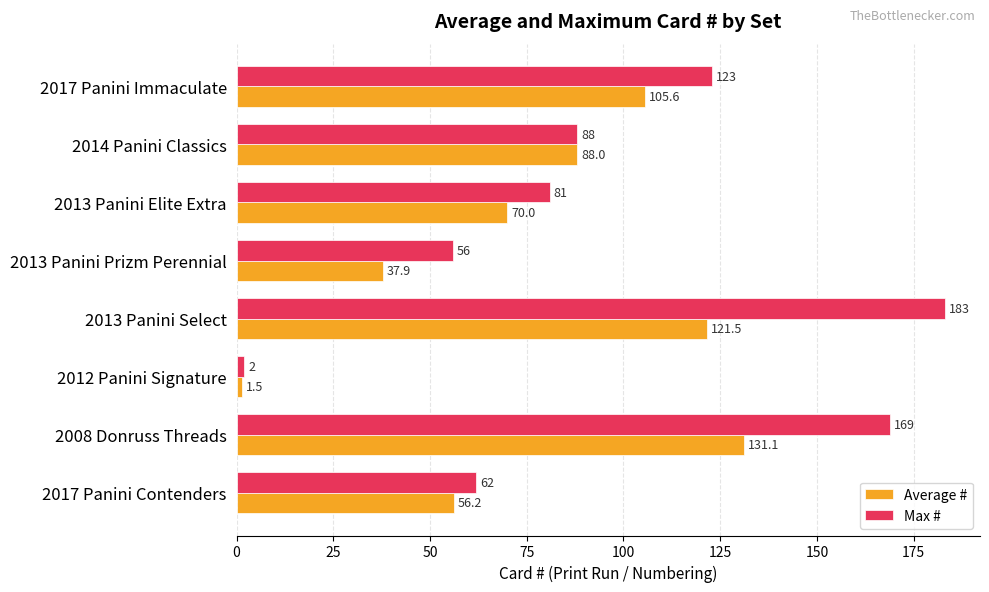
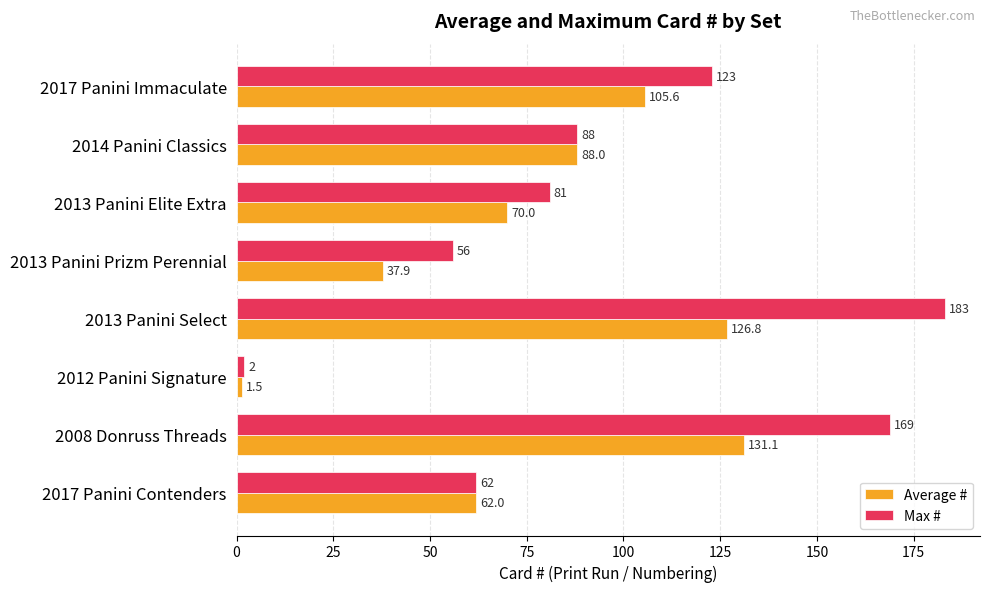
Average #, 2013 Panini Select: 121.5 -> 126.8
Average #, 2017 Panini Contenders: 56.2 -> 62.0
